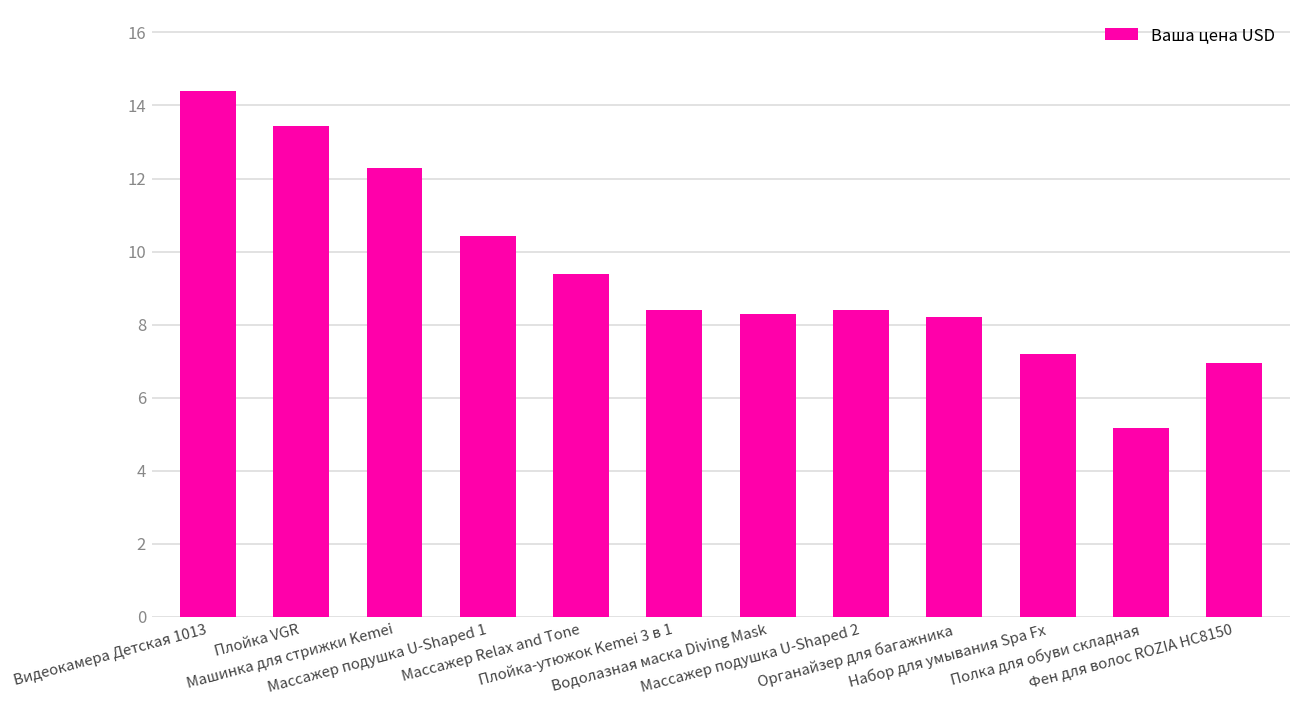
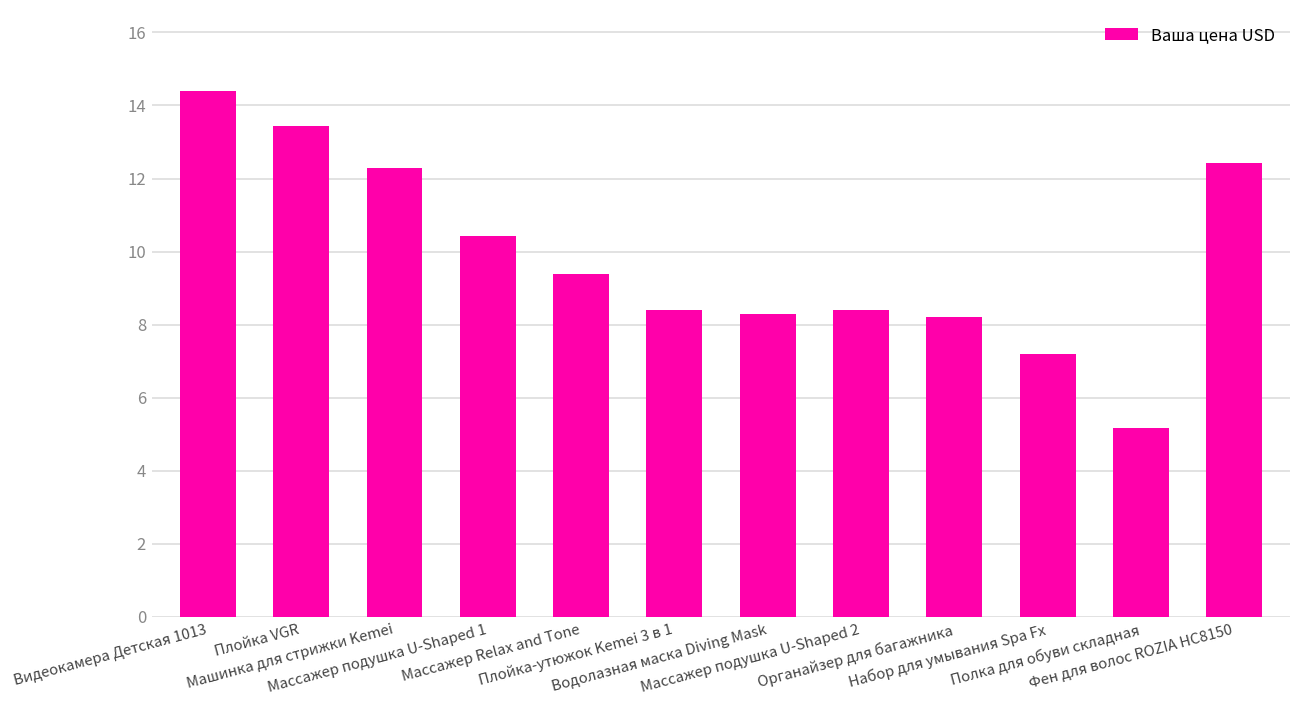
Фен для волос ROZIA HC8150: 7.0 -> 12.4
